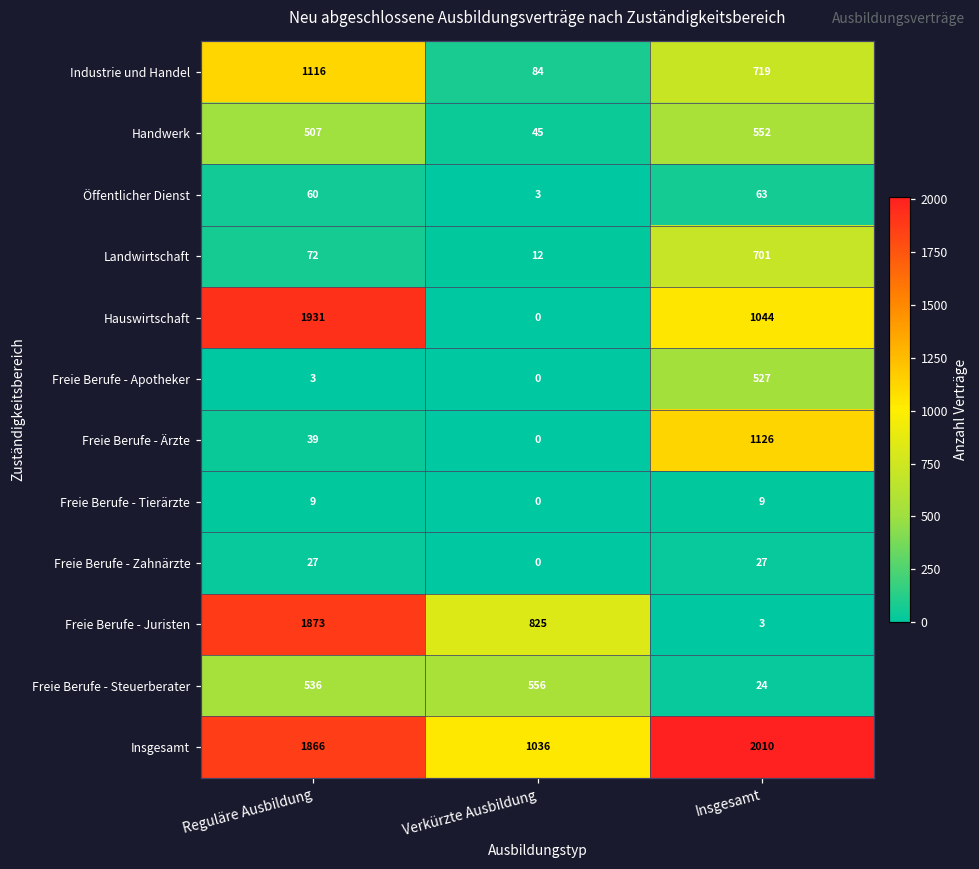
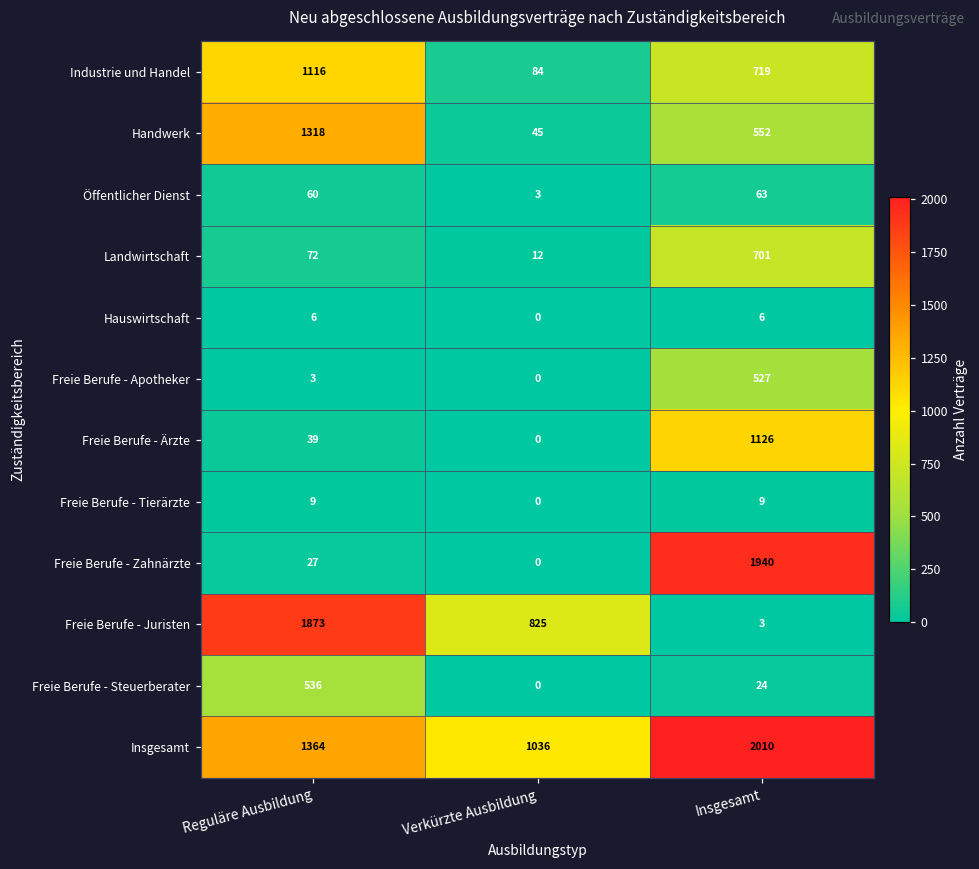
Handwerk, Reguläre Ausbildung: 507 -> 1318
Hauswirtschaft, Reguläre Ausbildung: 1931 -> 6
Hauswirtschaft, Insgesamt: 1044 -> 6
Freie Berufe - Zahnärzte, Insgesamt: 27 -> 1940
Freie Berufe - Steuerberater, Verkürzte Ausbildung: 556 -> 0
Insgesamt, Reguläre Ausbildung: 1866 -> 1364
